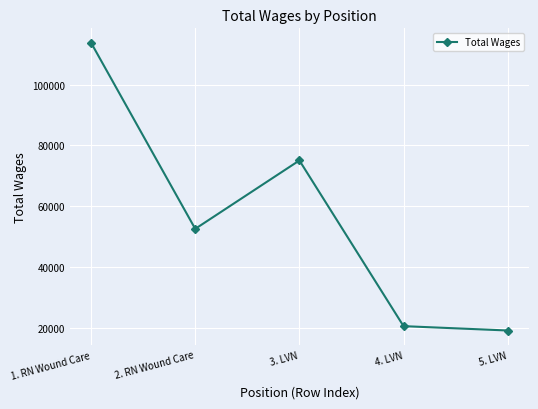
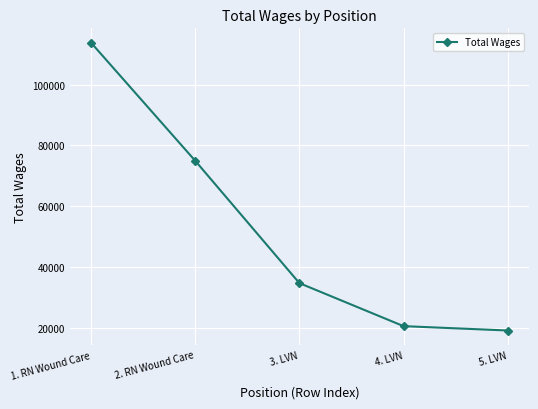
2. RN Wound Care: 53000 -> 75000
3. LVN: 75000 -> 35000
